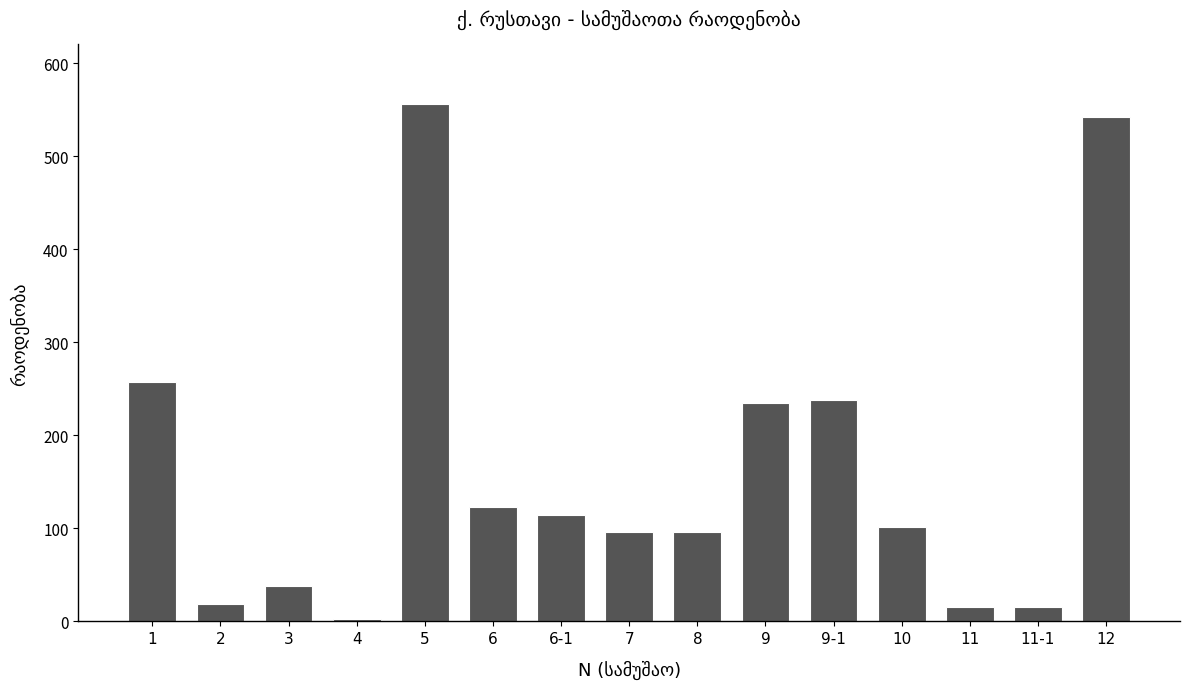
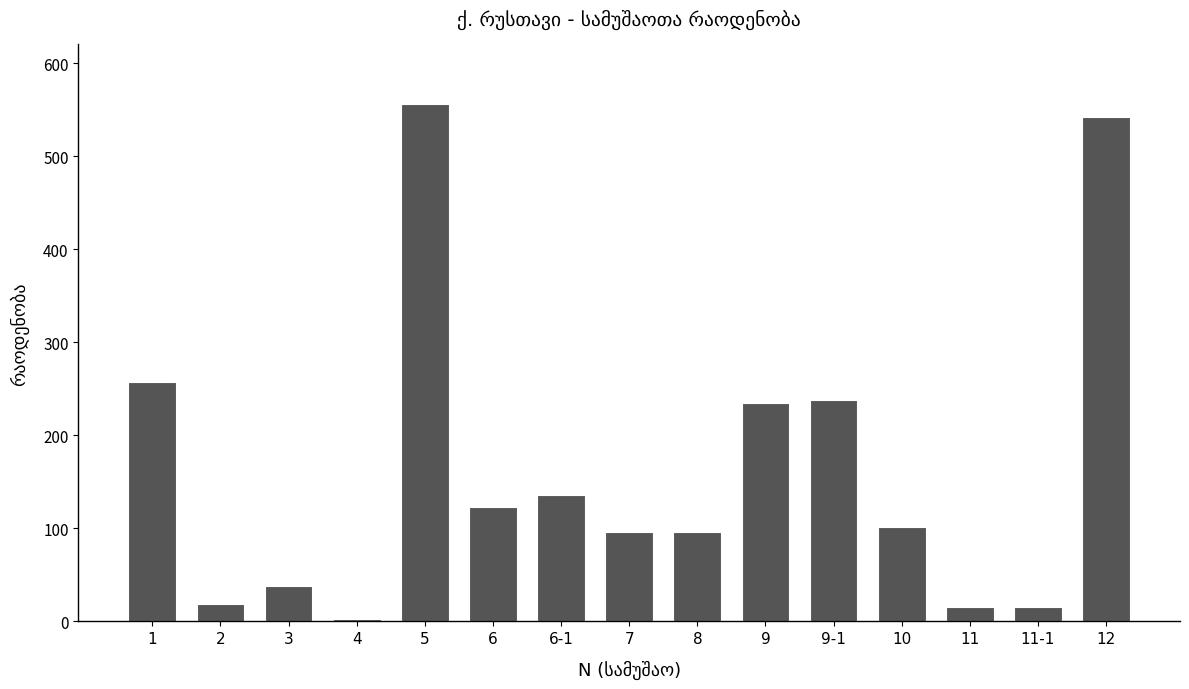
6-1: 110 -> 140
